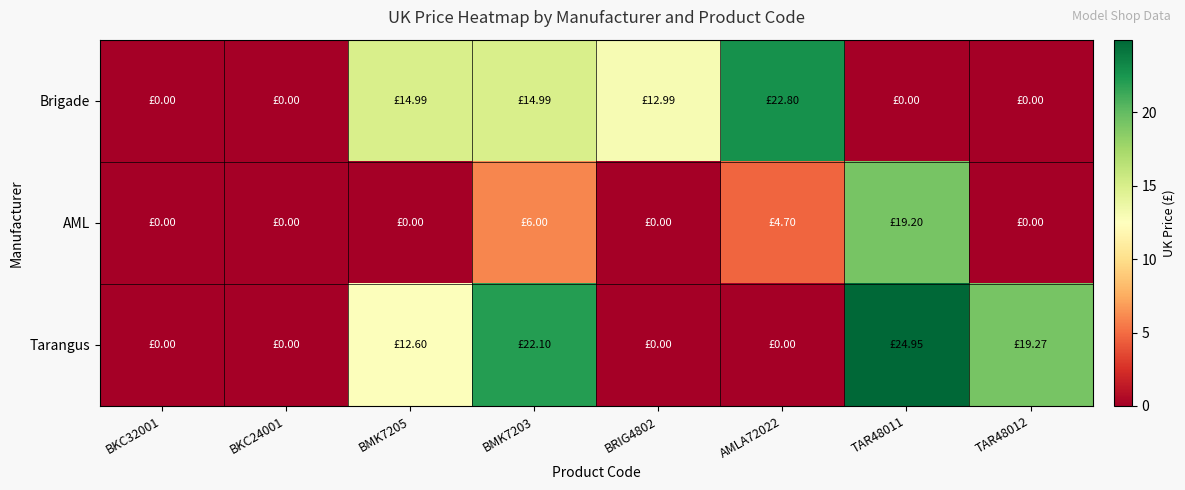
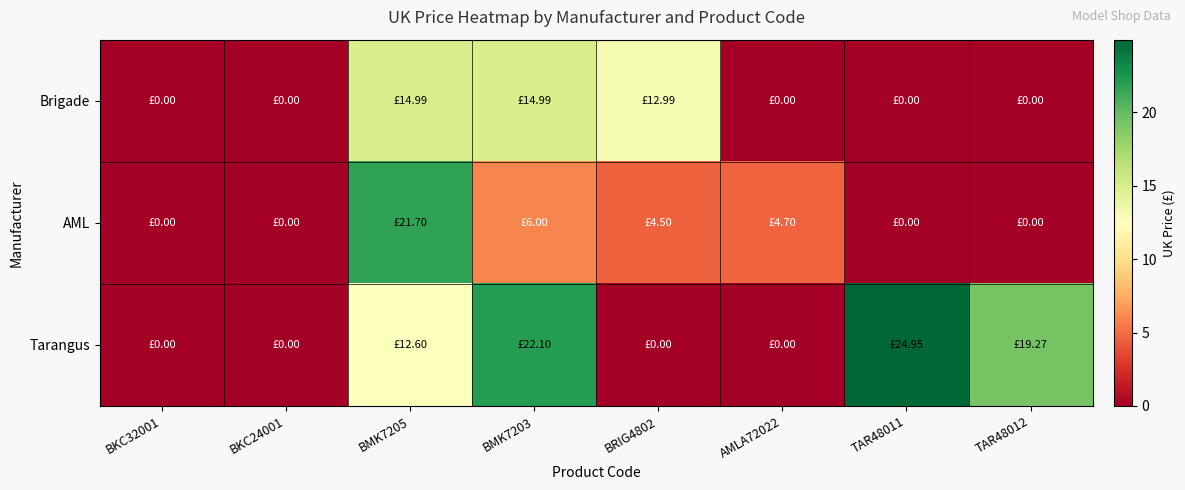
Brigade, AMLA72022: £22.80 -> £0.00
AML, BMK7205: £0.00 -> £21.70
AML, BRIG4802: £0.00 -> £4.50
AML, TAR48011: £19.20 -> £0.00
